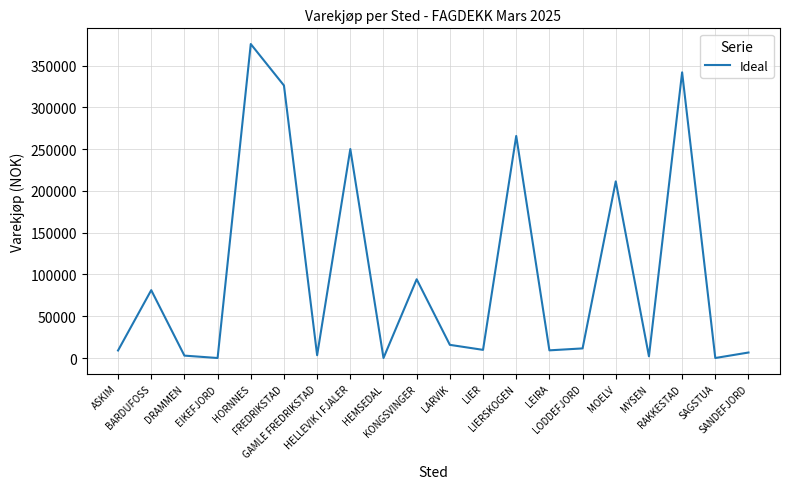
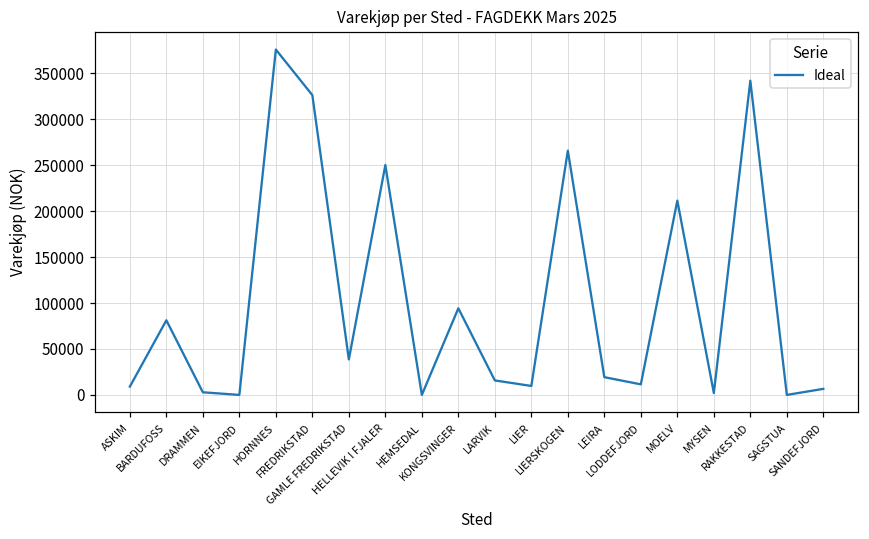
GAMLE FREDRIKSTAD: 0 -> 40000
LEIRA: 10000 -> 20000
